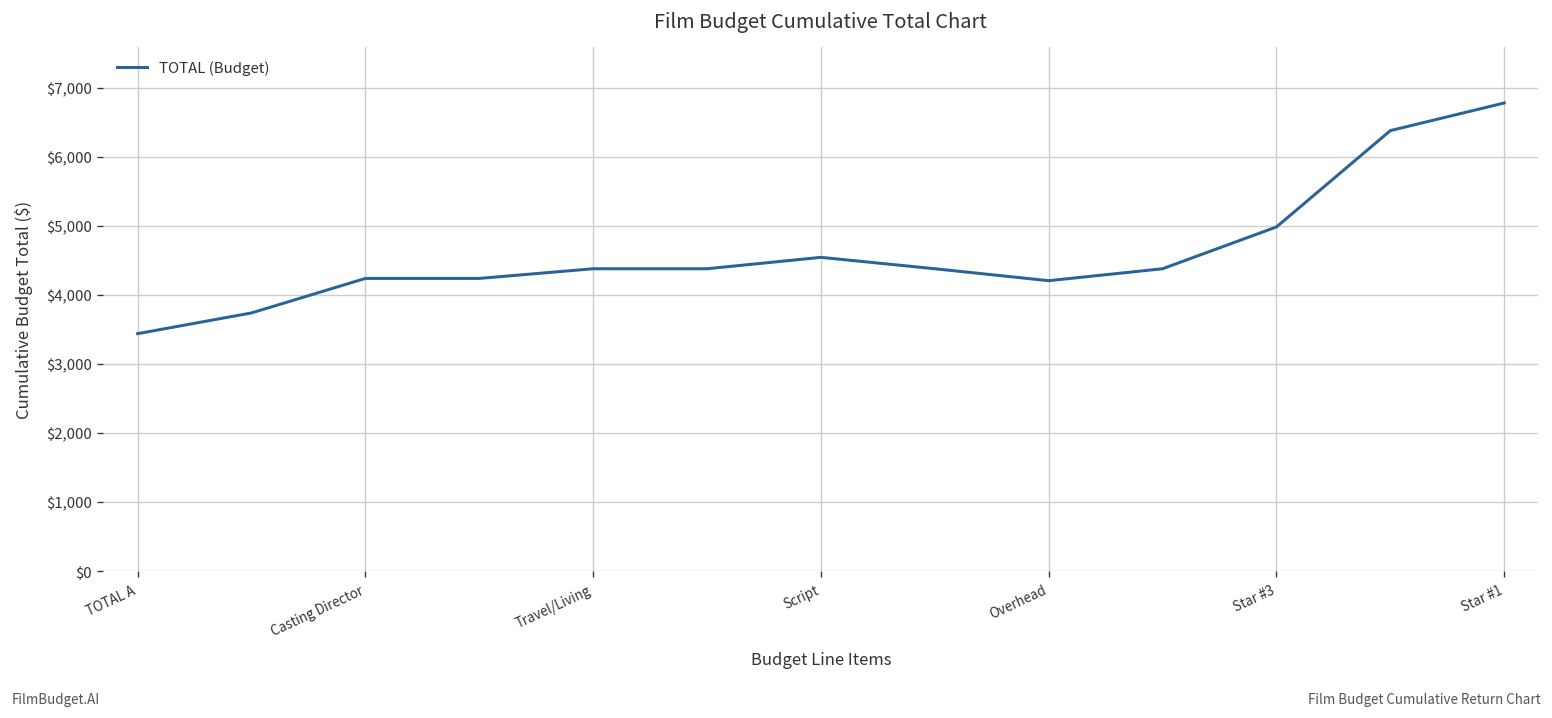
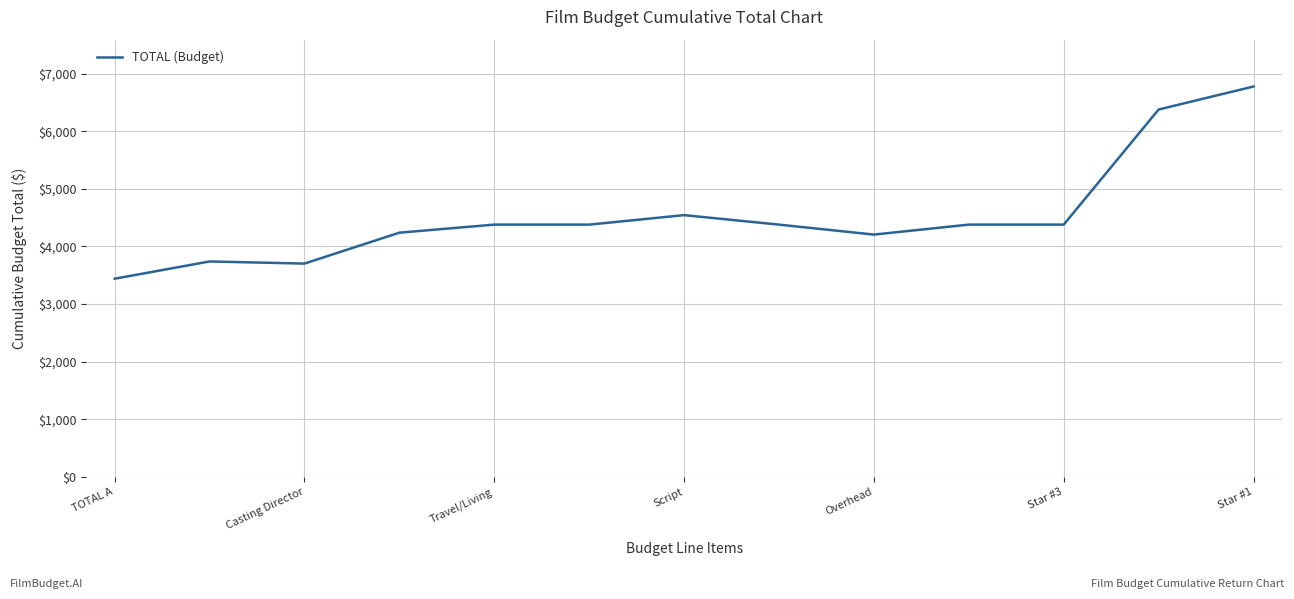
Casting Director: $4,200 -> $3,700
Star #3: $5,000 -> $4,400
